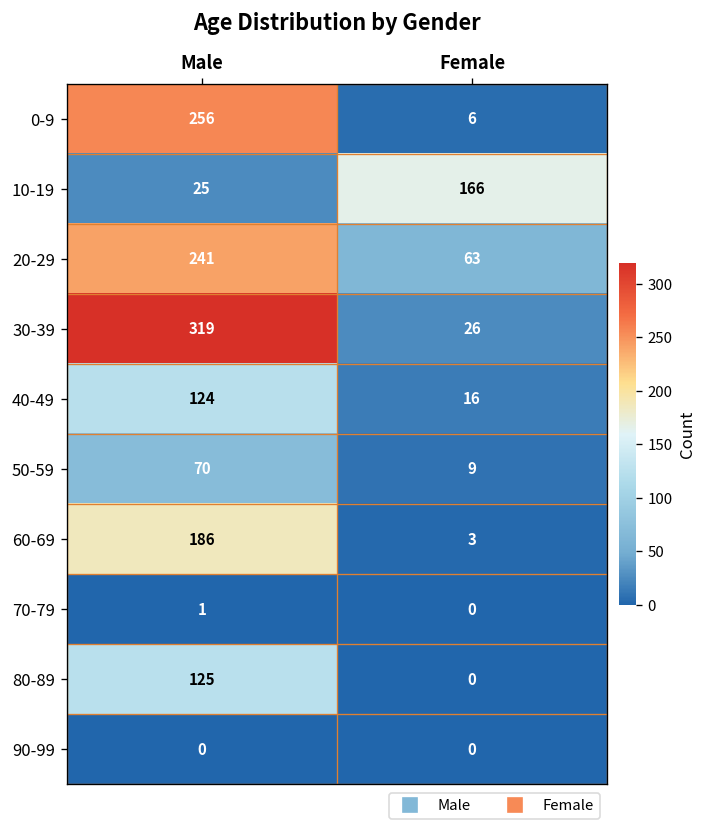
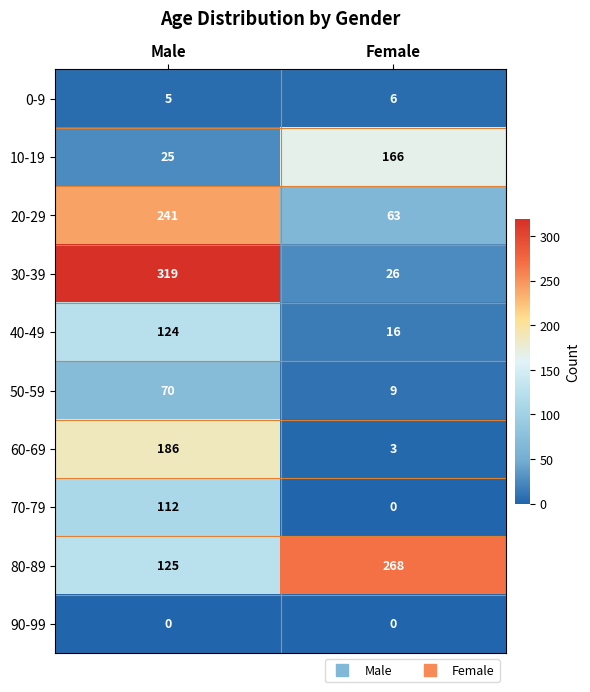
0-9, Male: 256 -> 5
70-79, Male: 1 -> 112
80-89, Female: 0 -> 268
